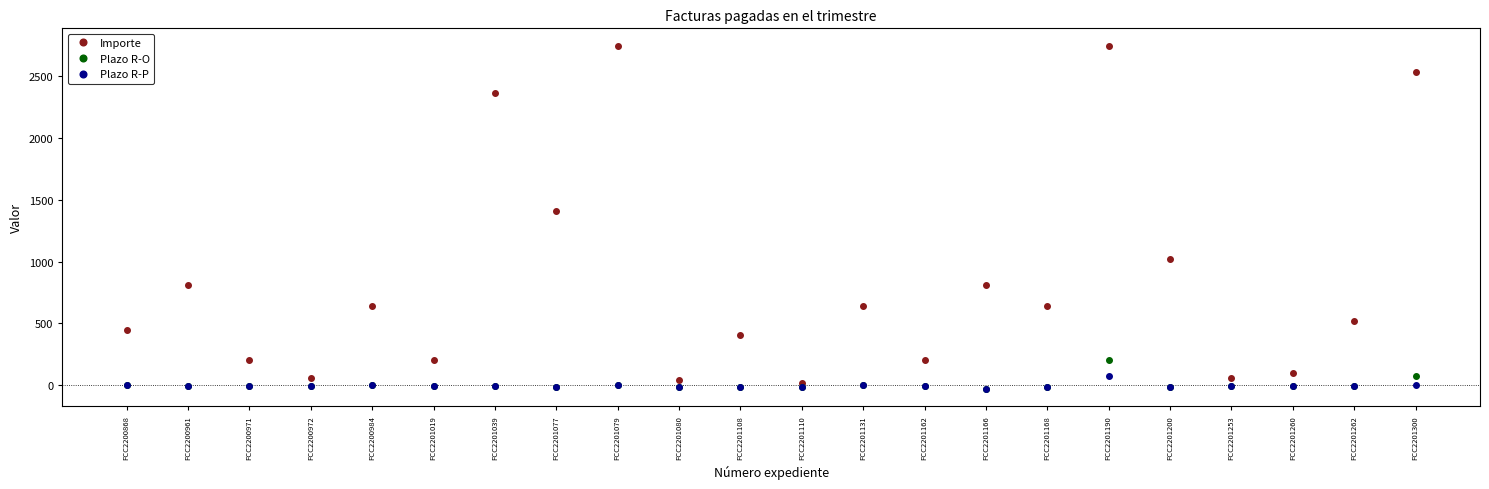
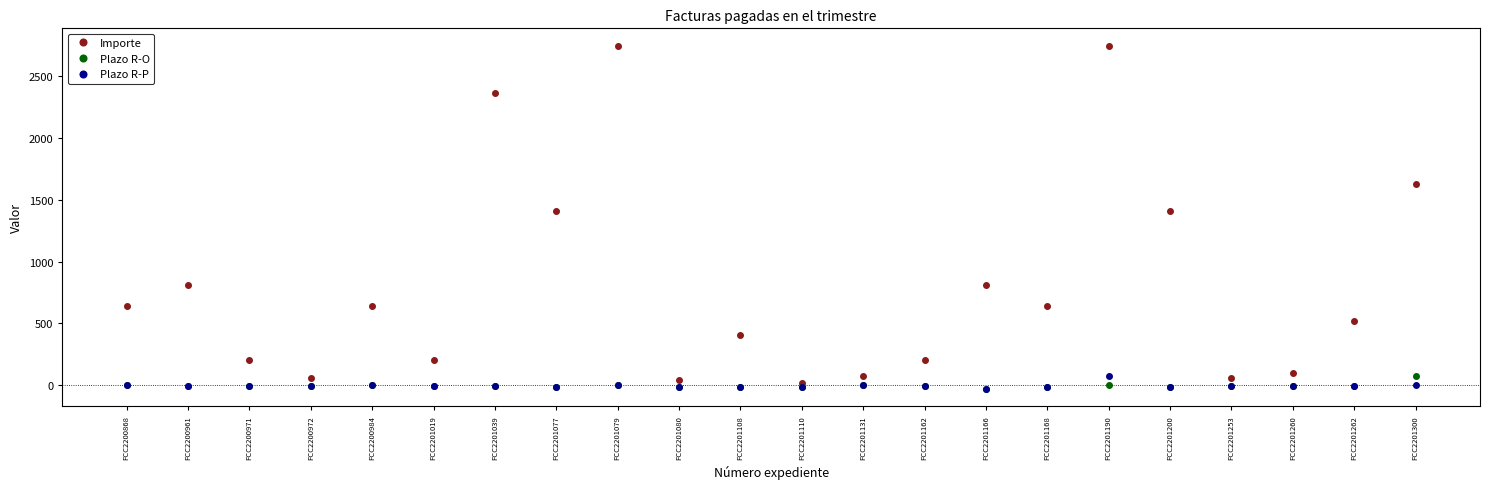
Importe, FCC2200868: 450 -> 640
Importe, FCC2201131: 640 -> 70
Plazo R-O, FCC2201190: 200 -> 0
Importe, FCC2201200: 1020 -> 1410
Importe, FCC2201300: 2540 -> 1630
